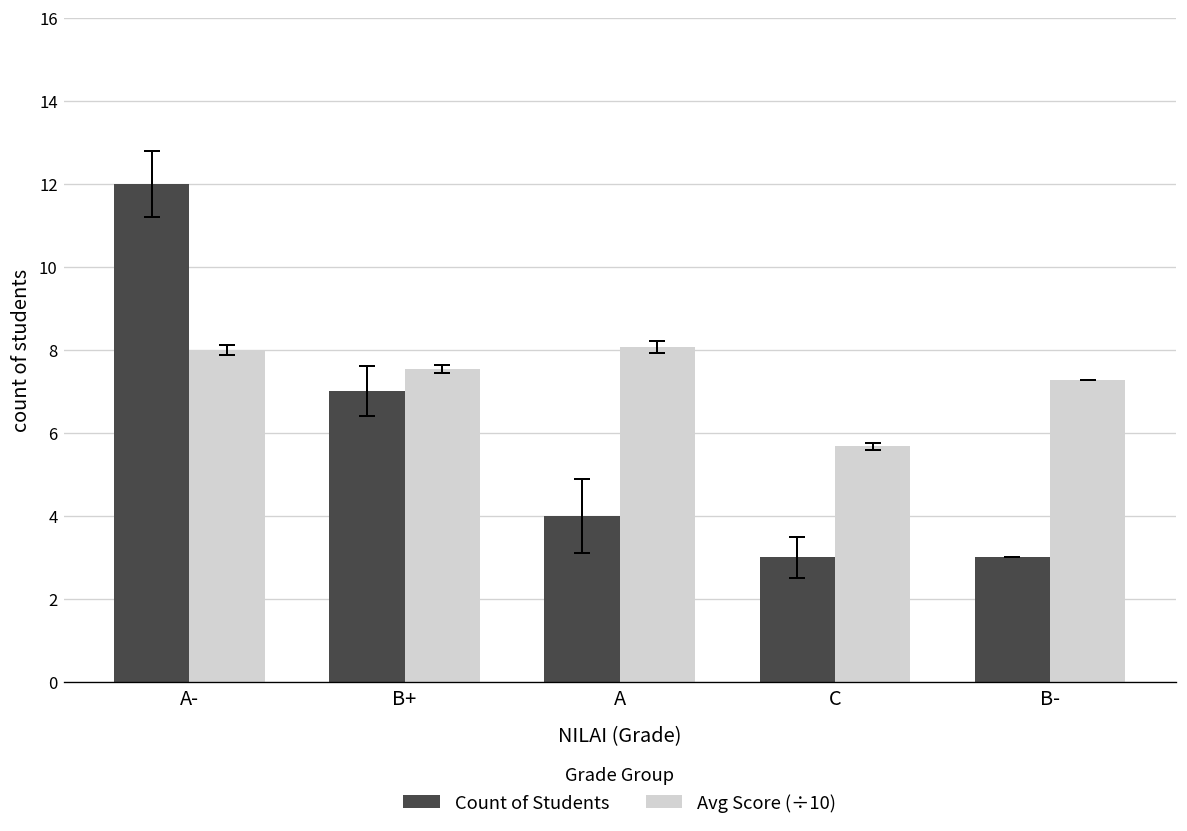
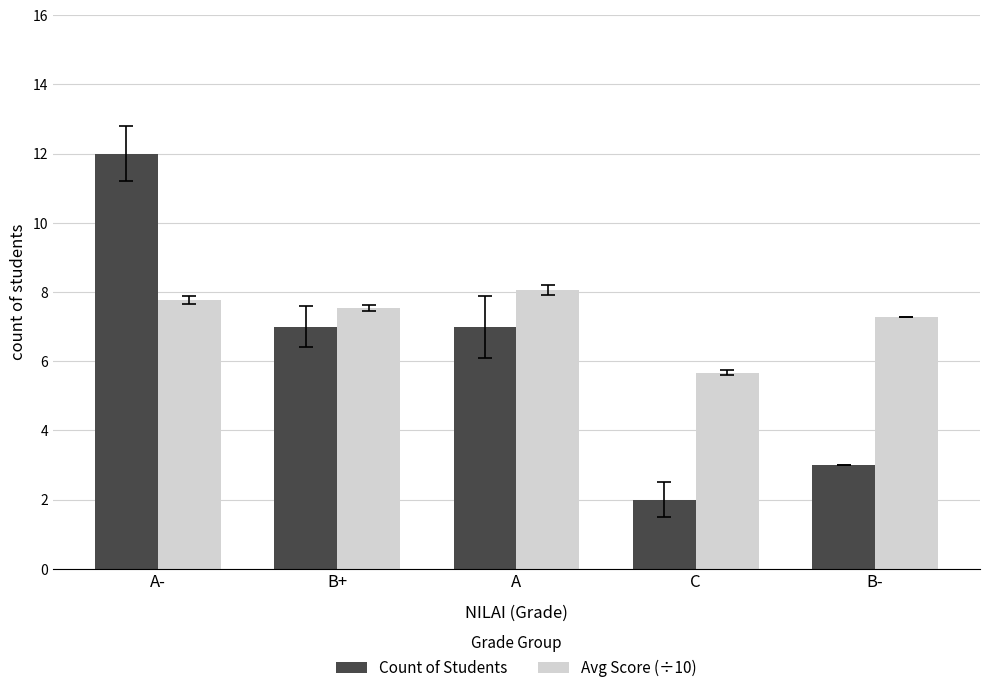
Avg Score (÷10), A-: 8.0 -> 7.8
Count of Students, A: 4 -> 7
Count of Students, C: 3 -> 2
